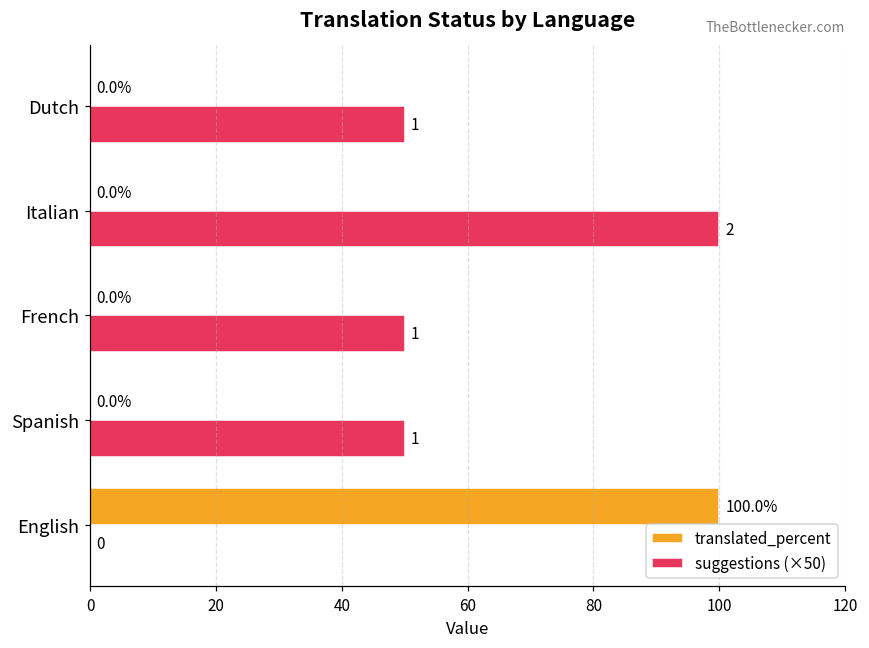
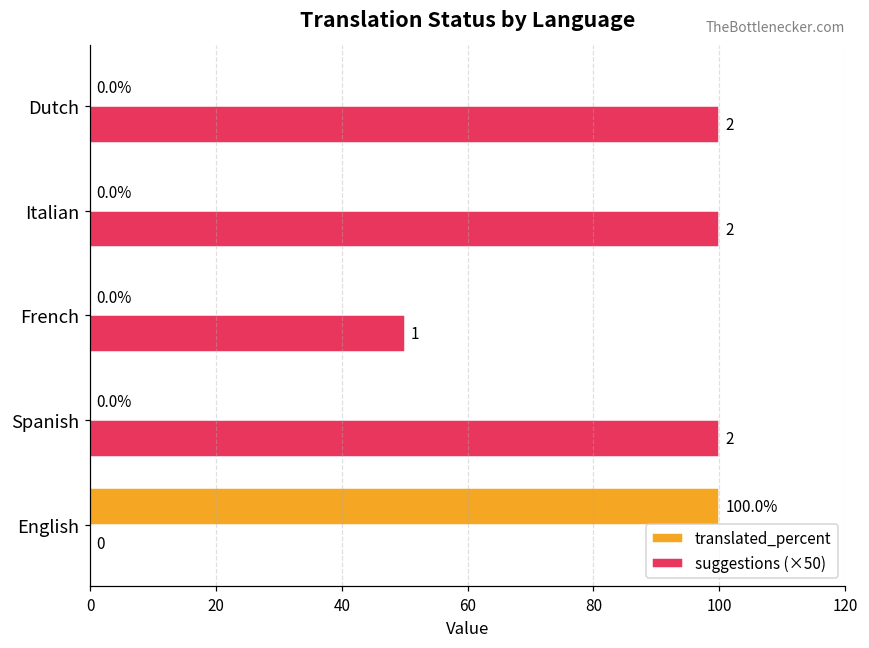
suggestions (×50), Dutch: 1 -> 2
suggestions (×50), Spanish: 1 -> 2
